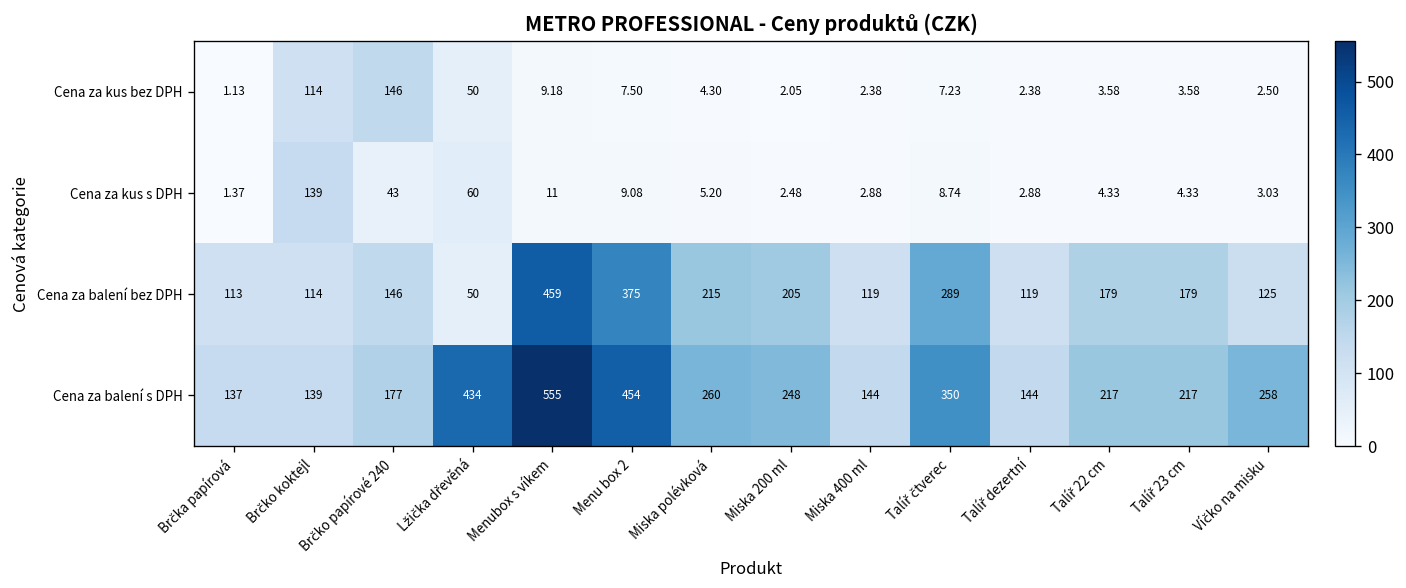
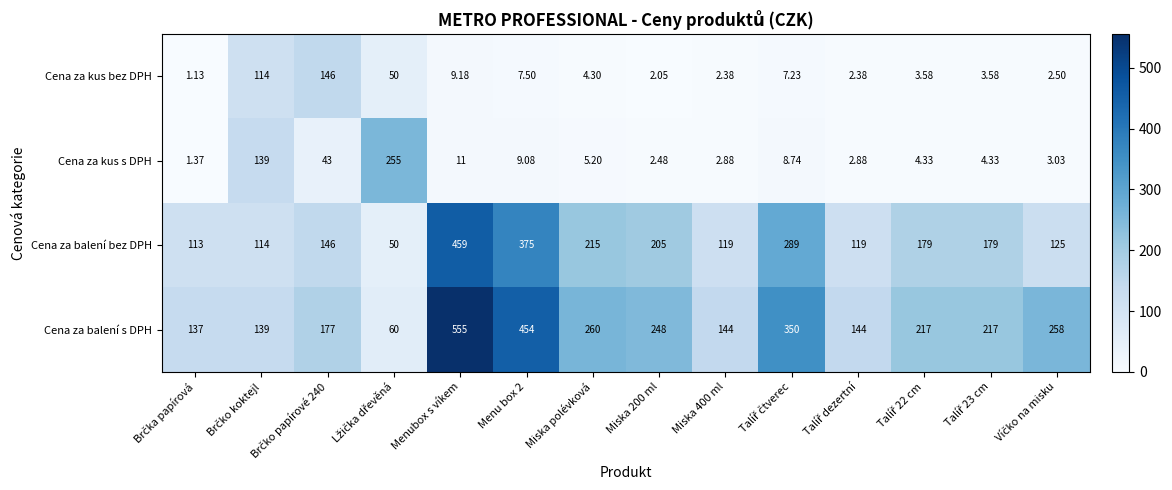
Cena za kus s DPH, Lžička dřevěná: 60 -> 255
Cena za balení s DPH, Lžička dřevěná: 434 -> 60
